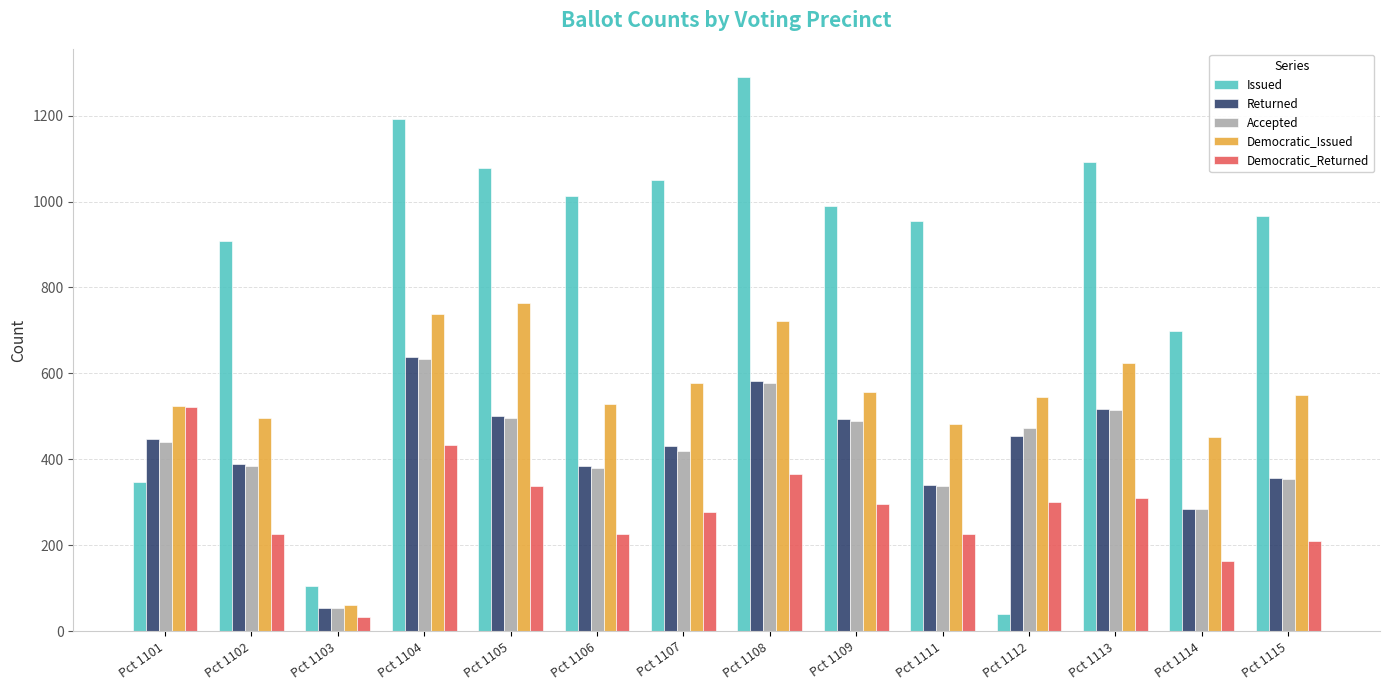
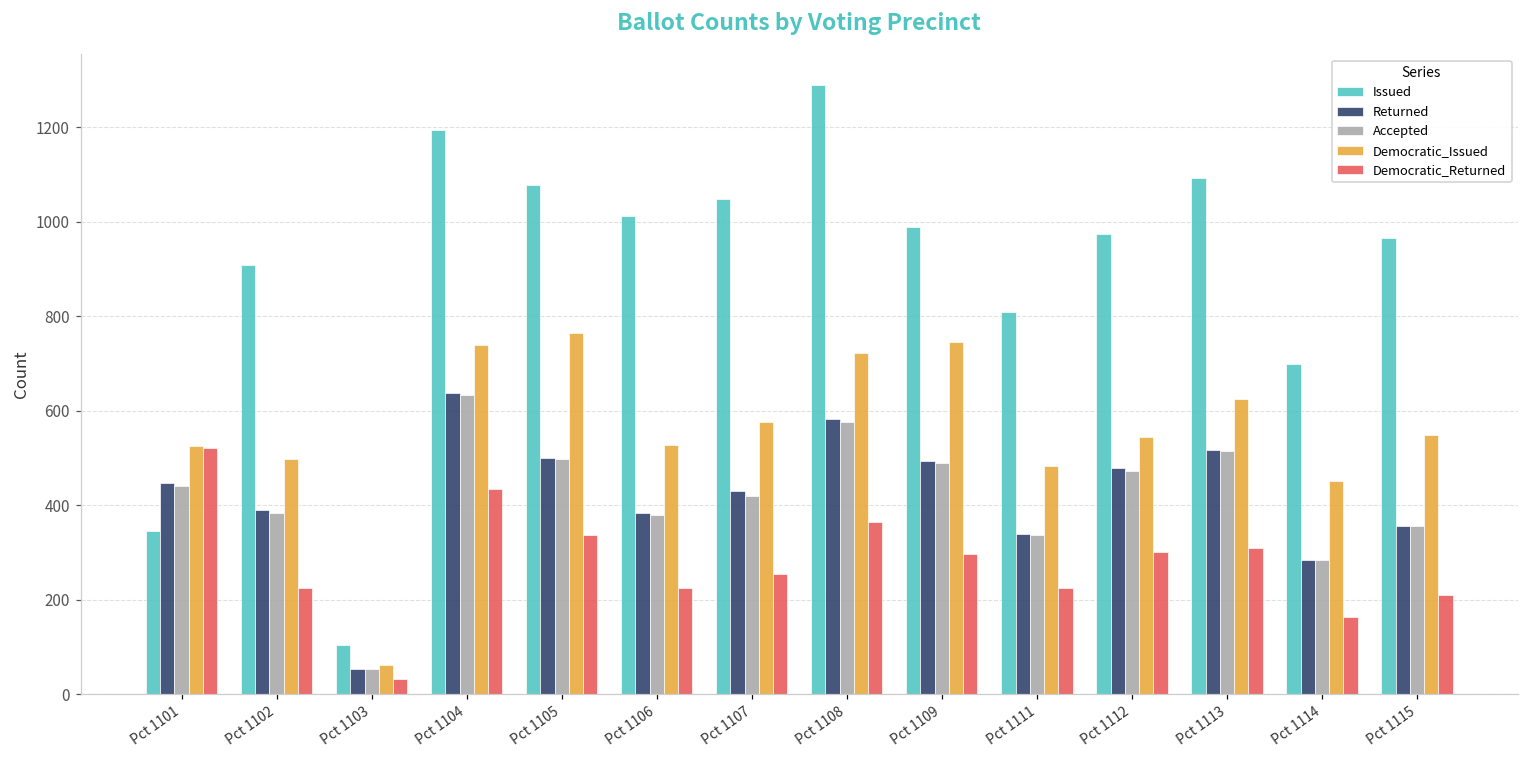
Democratic_Returned, Pct 1107: 280 -> 250
Democratic_Issued, Pct 1109: 560 -> 750
Issued, Pct 1111: 960 -> 810
Issued, Pct 1112: 40 -> 970
Returned, Pct 1112: 450 -> 480
